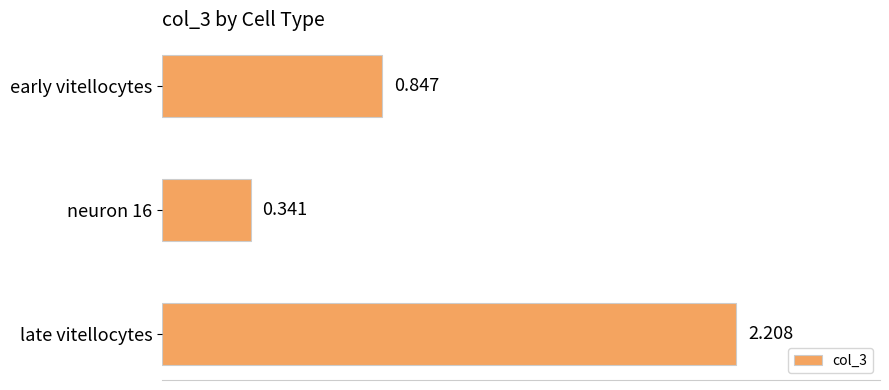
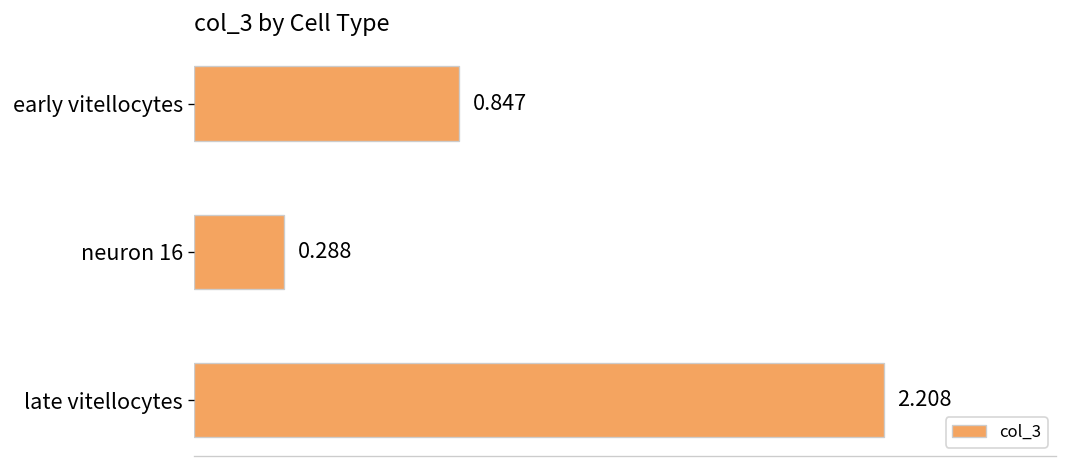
neuron 16: 0.341 -> 0.288
